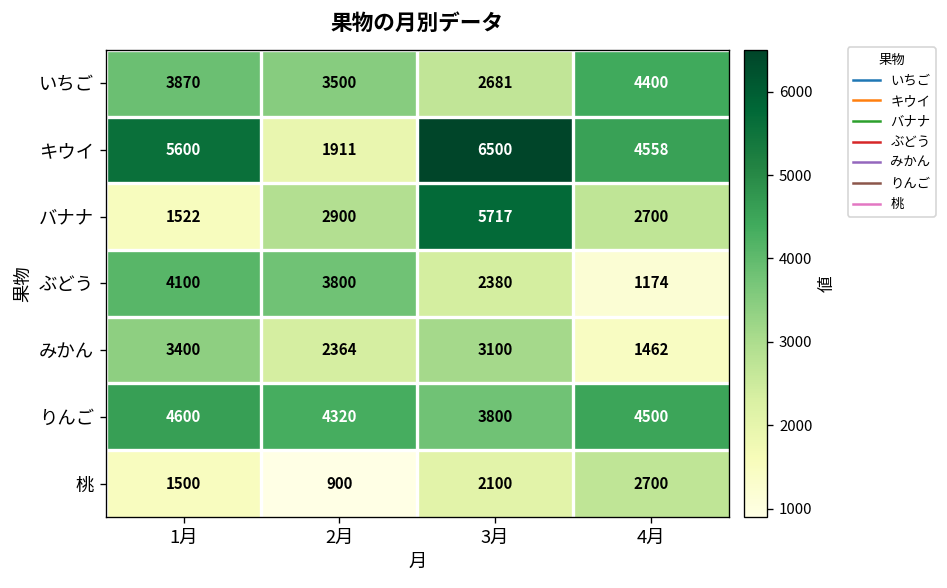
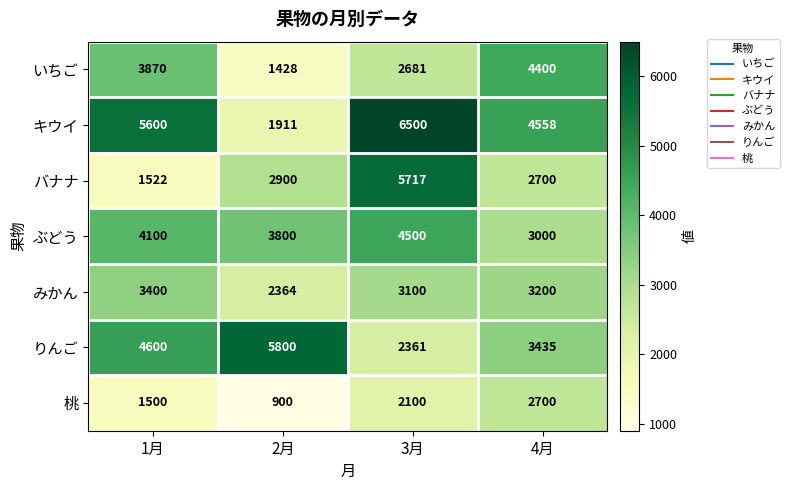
いちご, 2月: 3500 -> 1428
ぶどう, 3月: 2380 -> 4500
ぶどう, 4月: 1174 -> 3000
みかん, 4月: 1462 -> 3200
りんご, 2月: 4320 -> 5800
りんご, 3月: 3800 -> 2361
りんご, 4月: 4500 -> 3435
